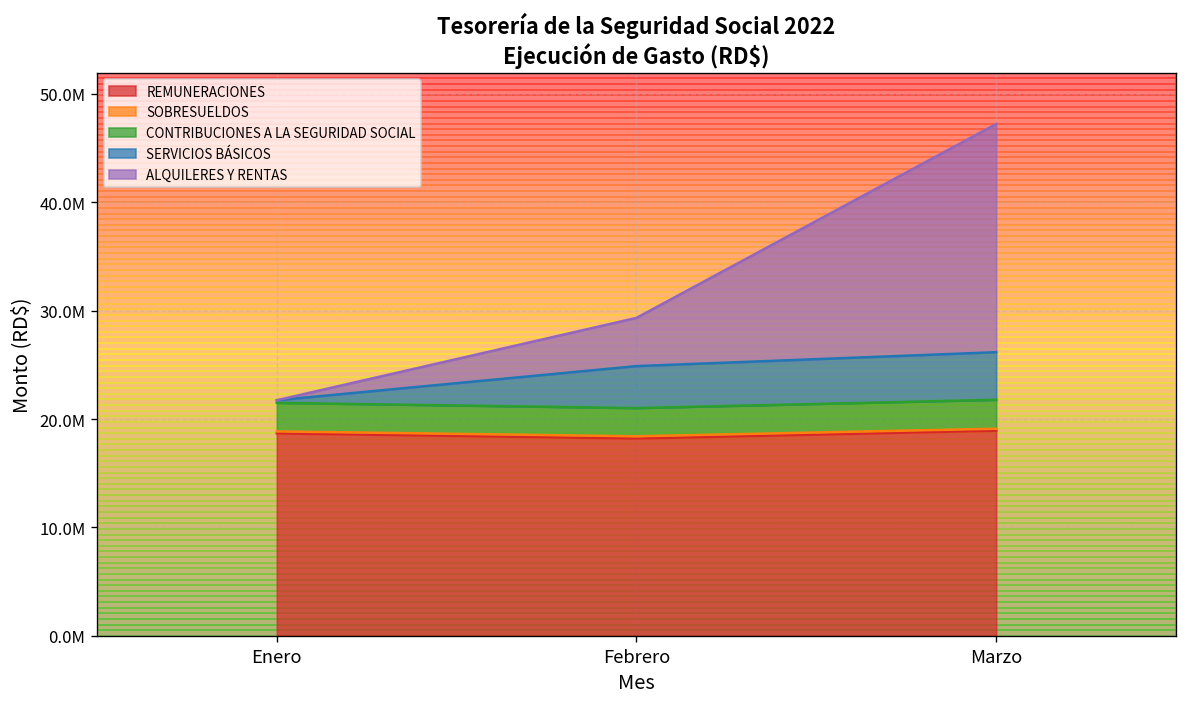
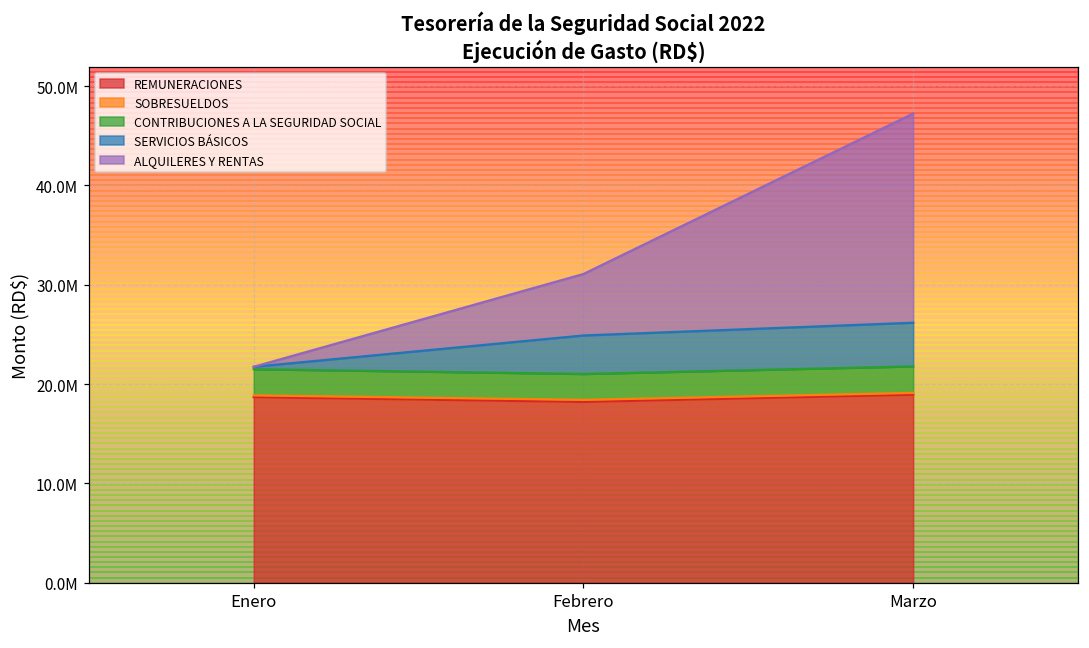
ALQUILERES Y RENTAS, Febrero: 4000000 -> 6000000
